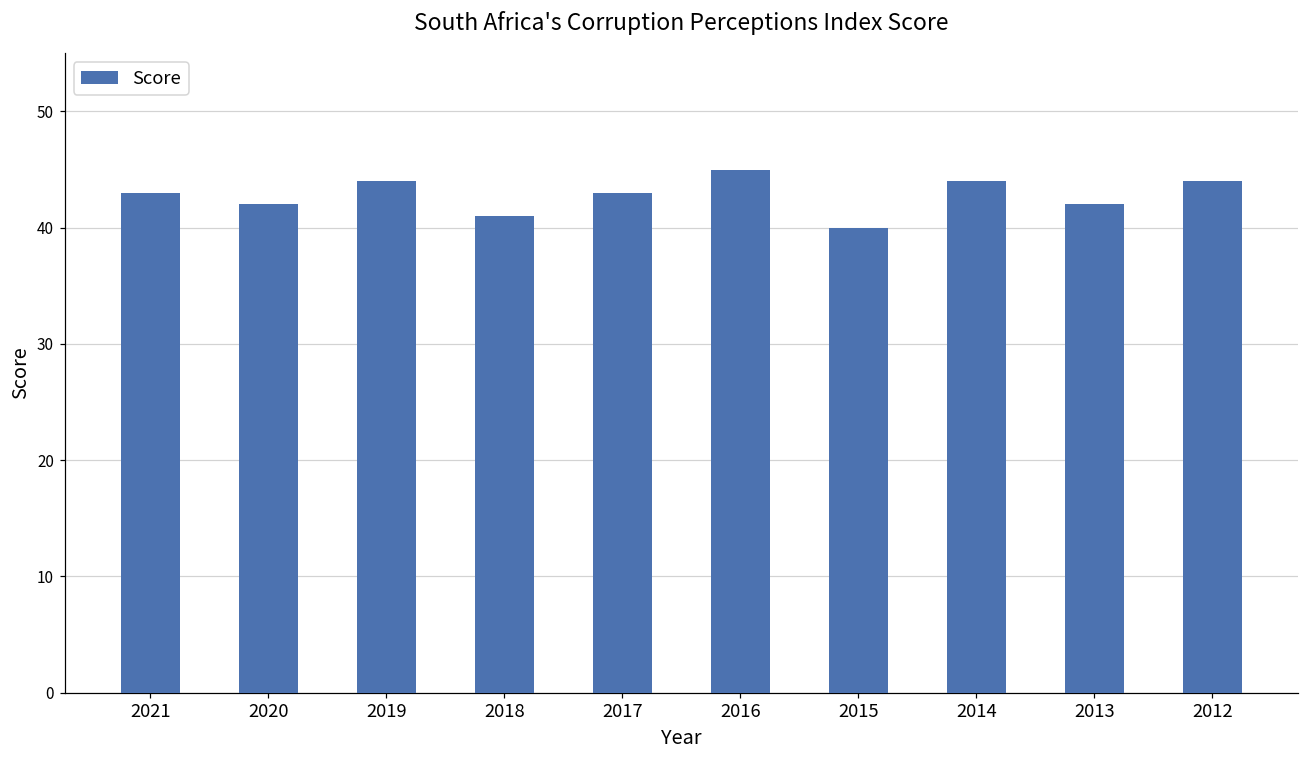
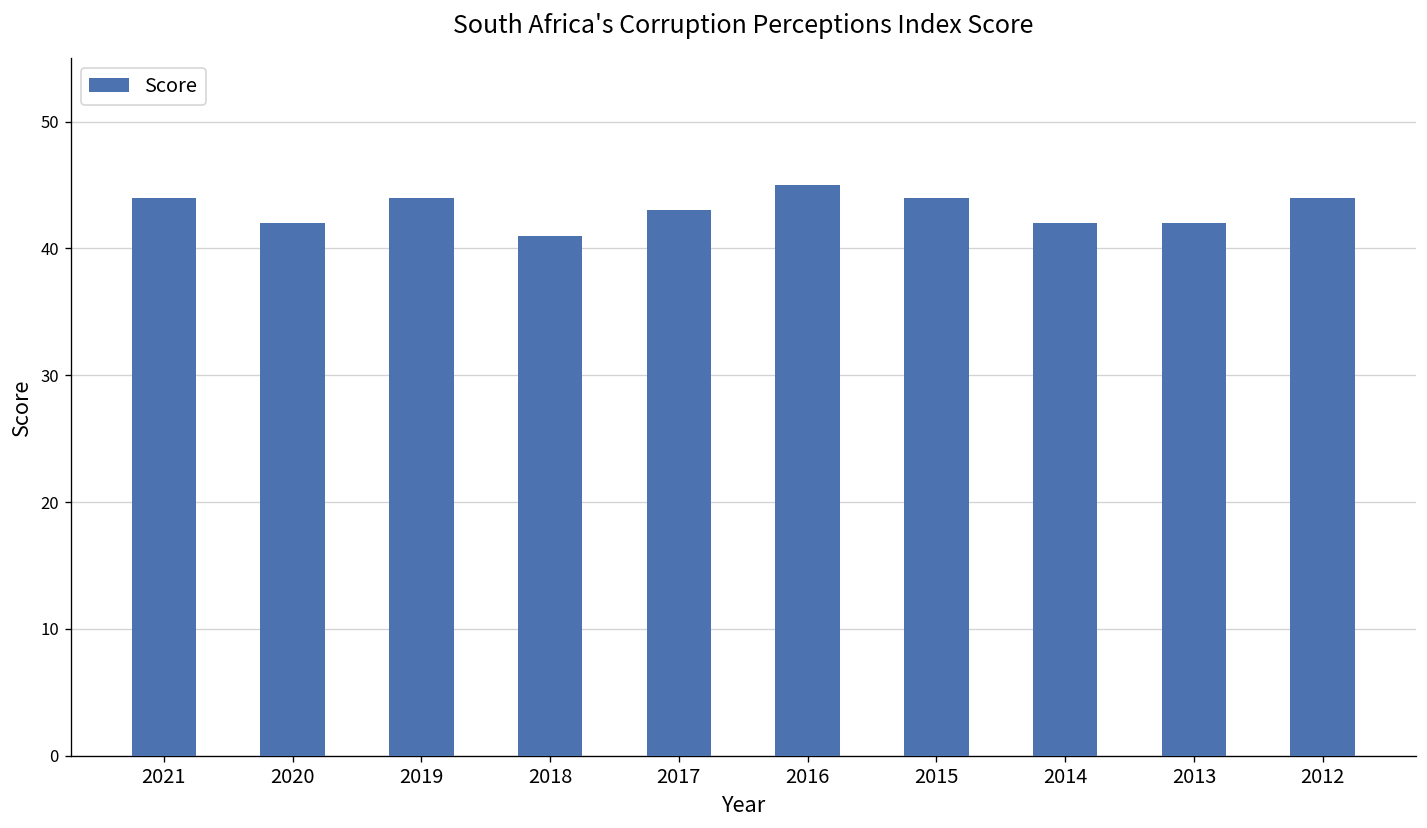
2021: 43 -> 44
2015: 40 -> 44
2014: 44 -> 42
